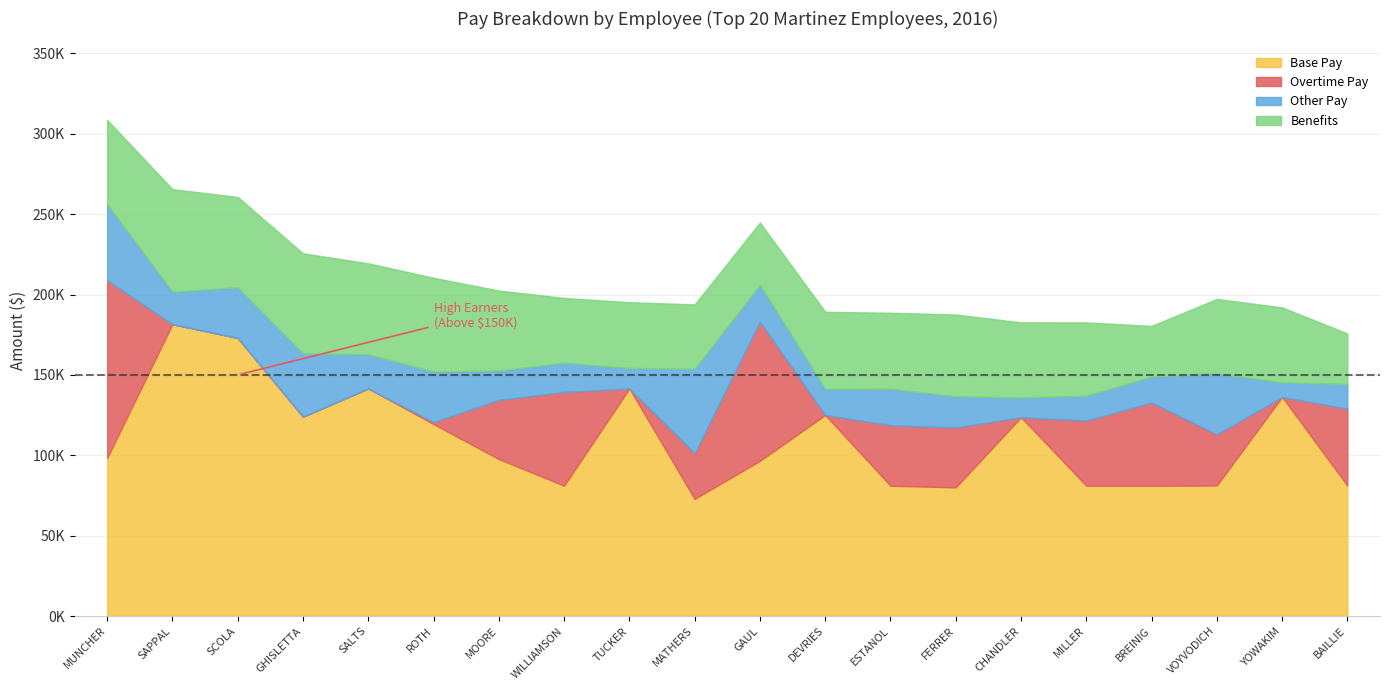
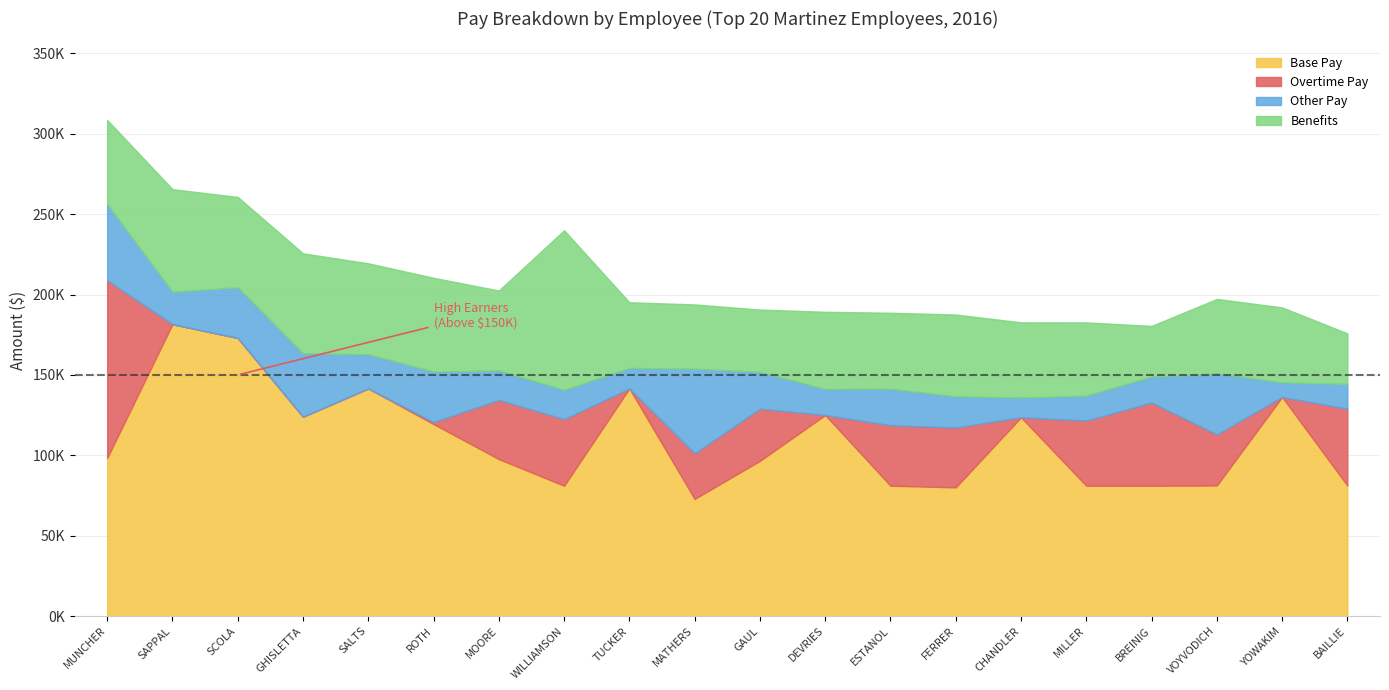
Overtime Pay, WILLIAMSON: 58000 -> 41000
Benefits, WILLIAMSON: 40000 -> 99000
Overtime Pay, GAUL: 87000 -> 32000
